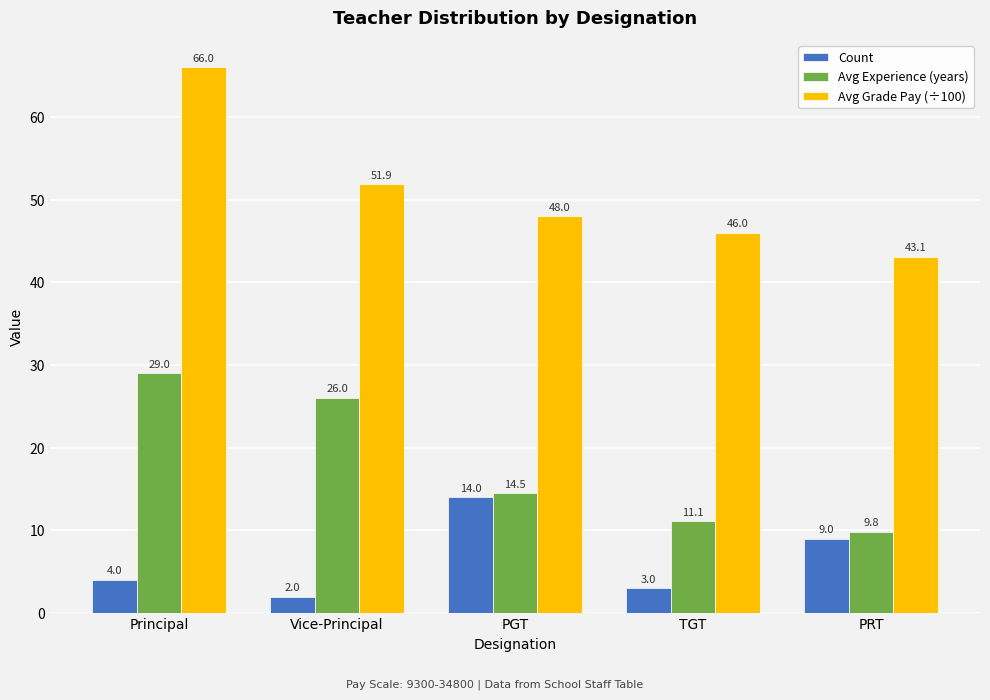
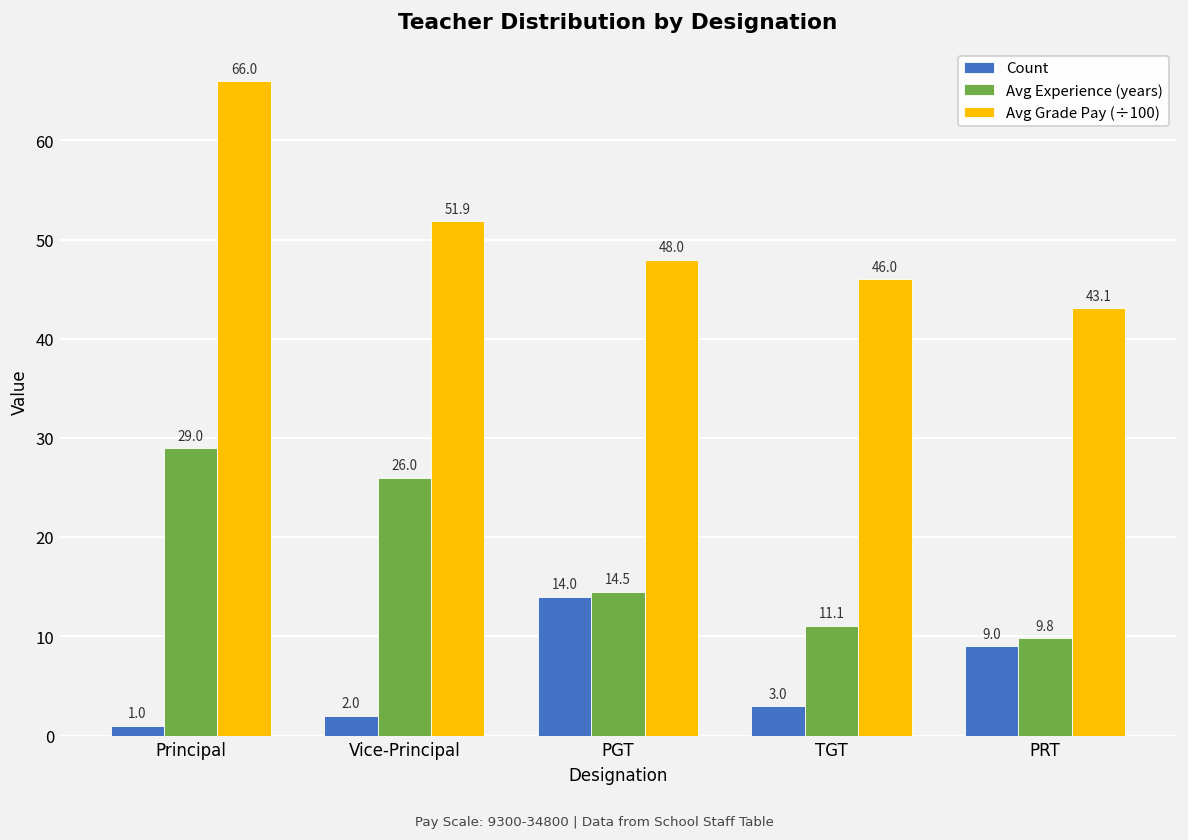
Count, Principal: 4.0 -> 1.0
